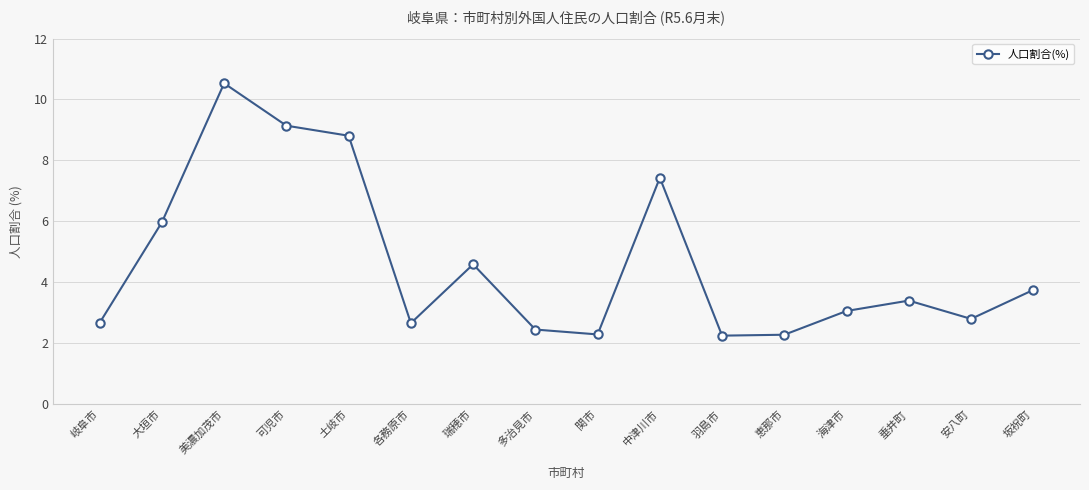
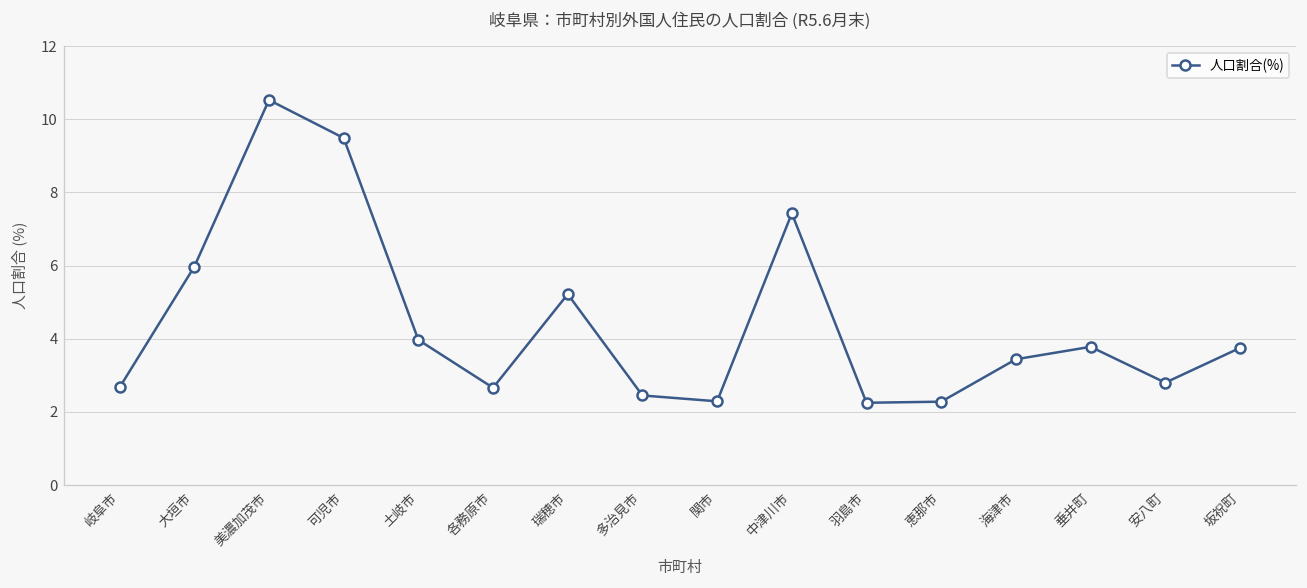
可児市: 9.1 -> 9.5
土岐市: 8.8 -> 4.0
瑞穂市: 4.6 -> 5.2
海津市: 3.1 -> 3.4
垂井町: 3.4 -> 3.8
